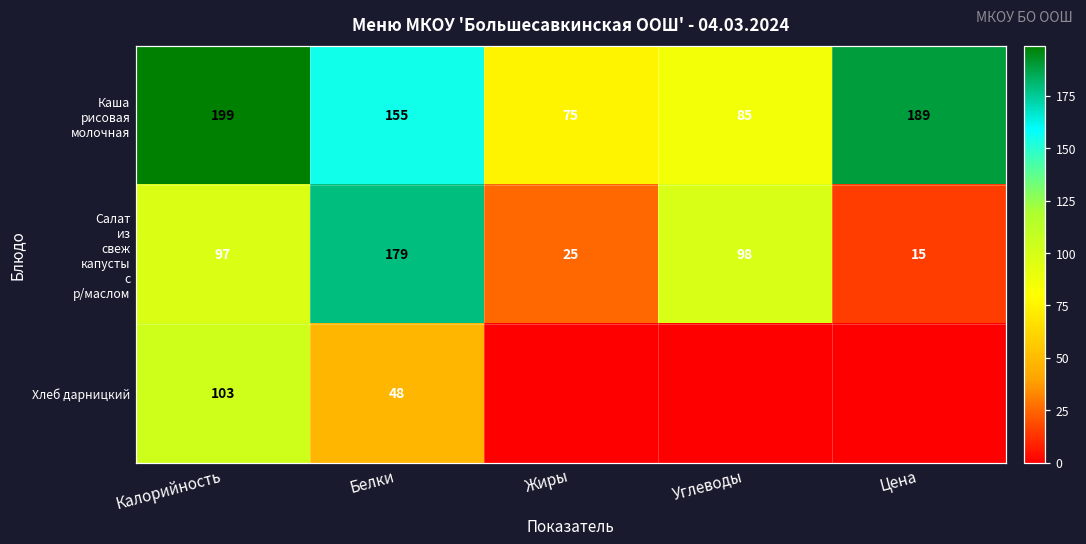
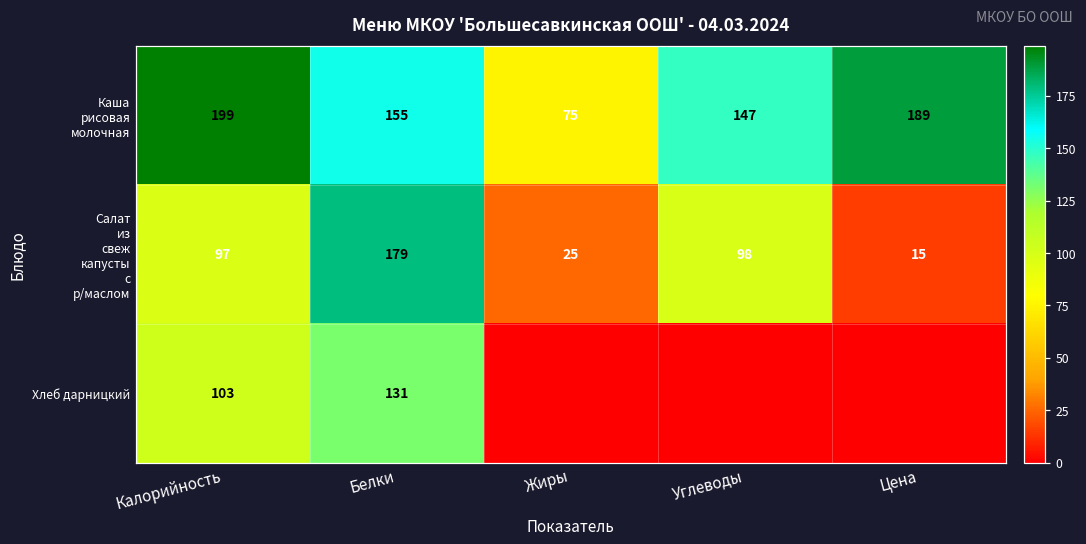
Каша рисовая молочная, Углеводы: 85 -> 147
Хлеб дарницкий, Белки: 48 -> 131
